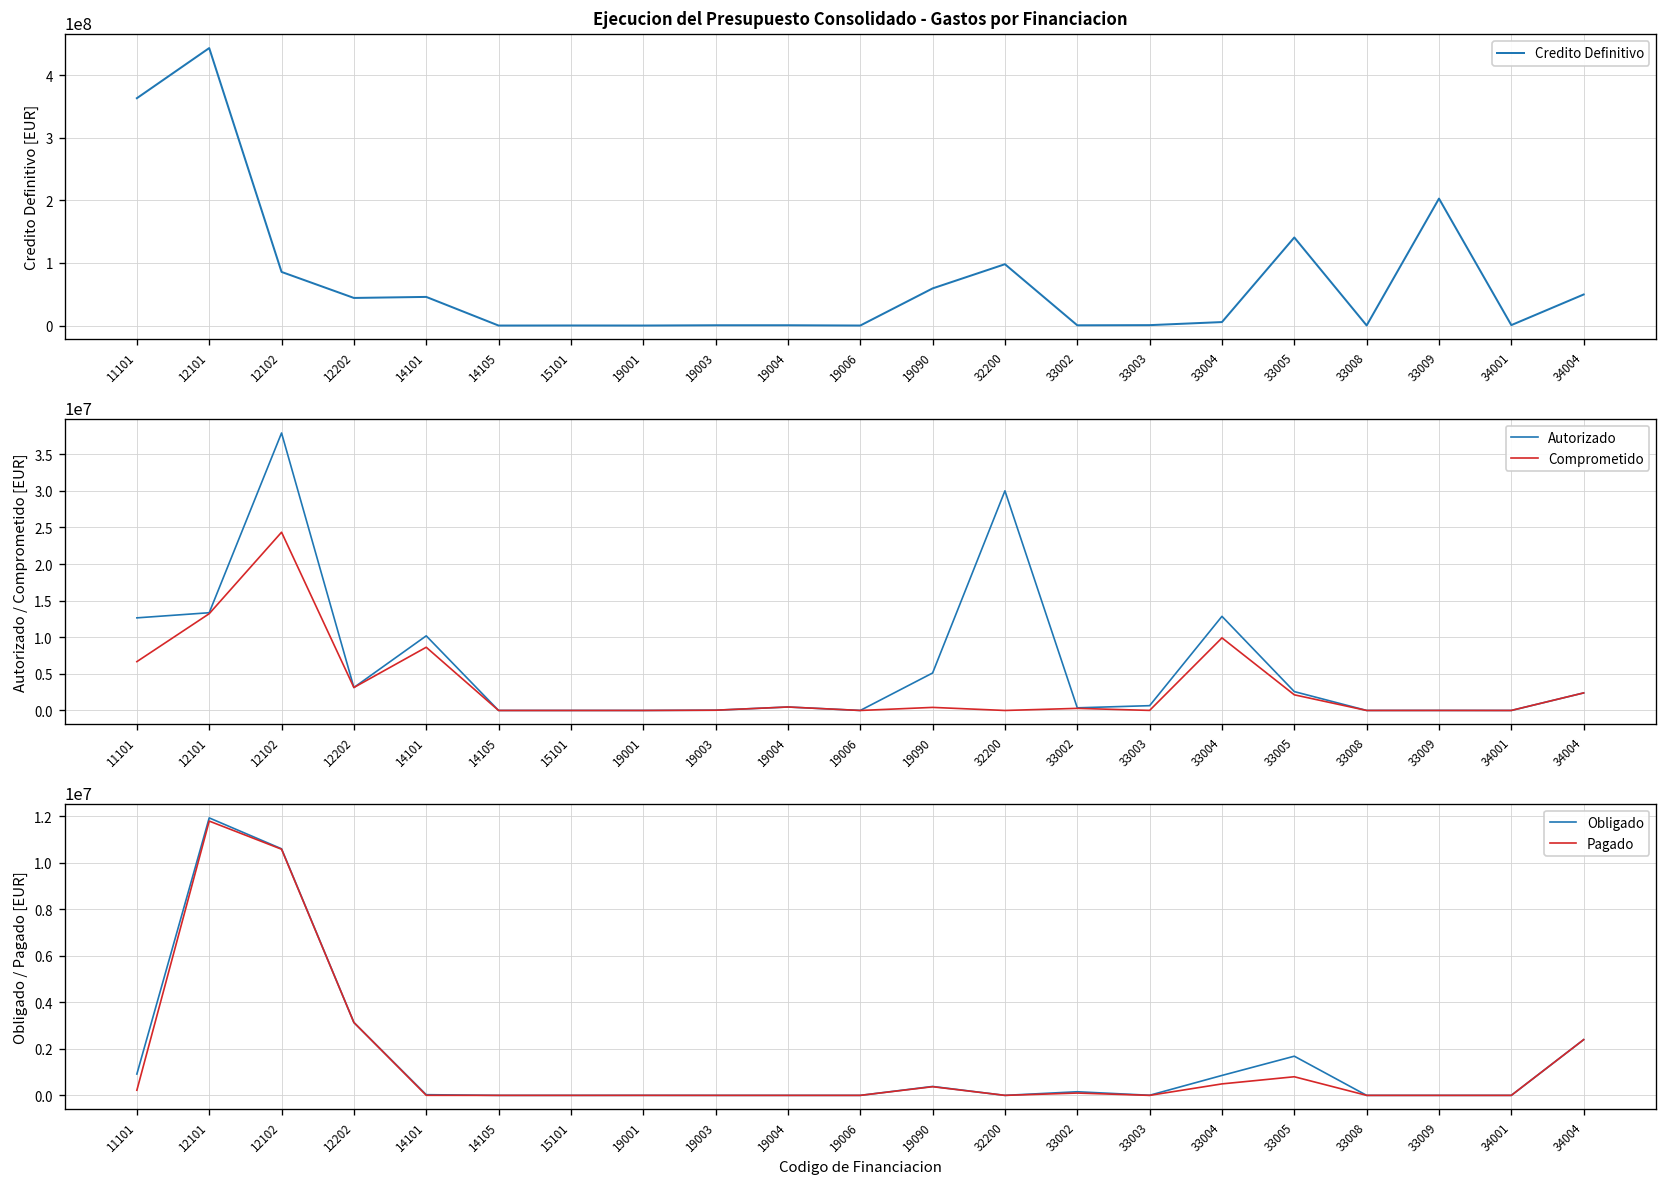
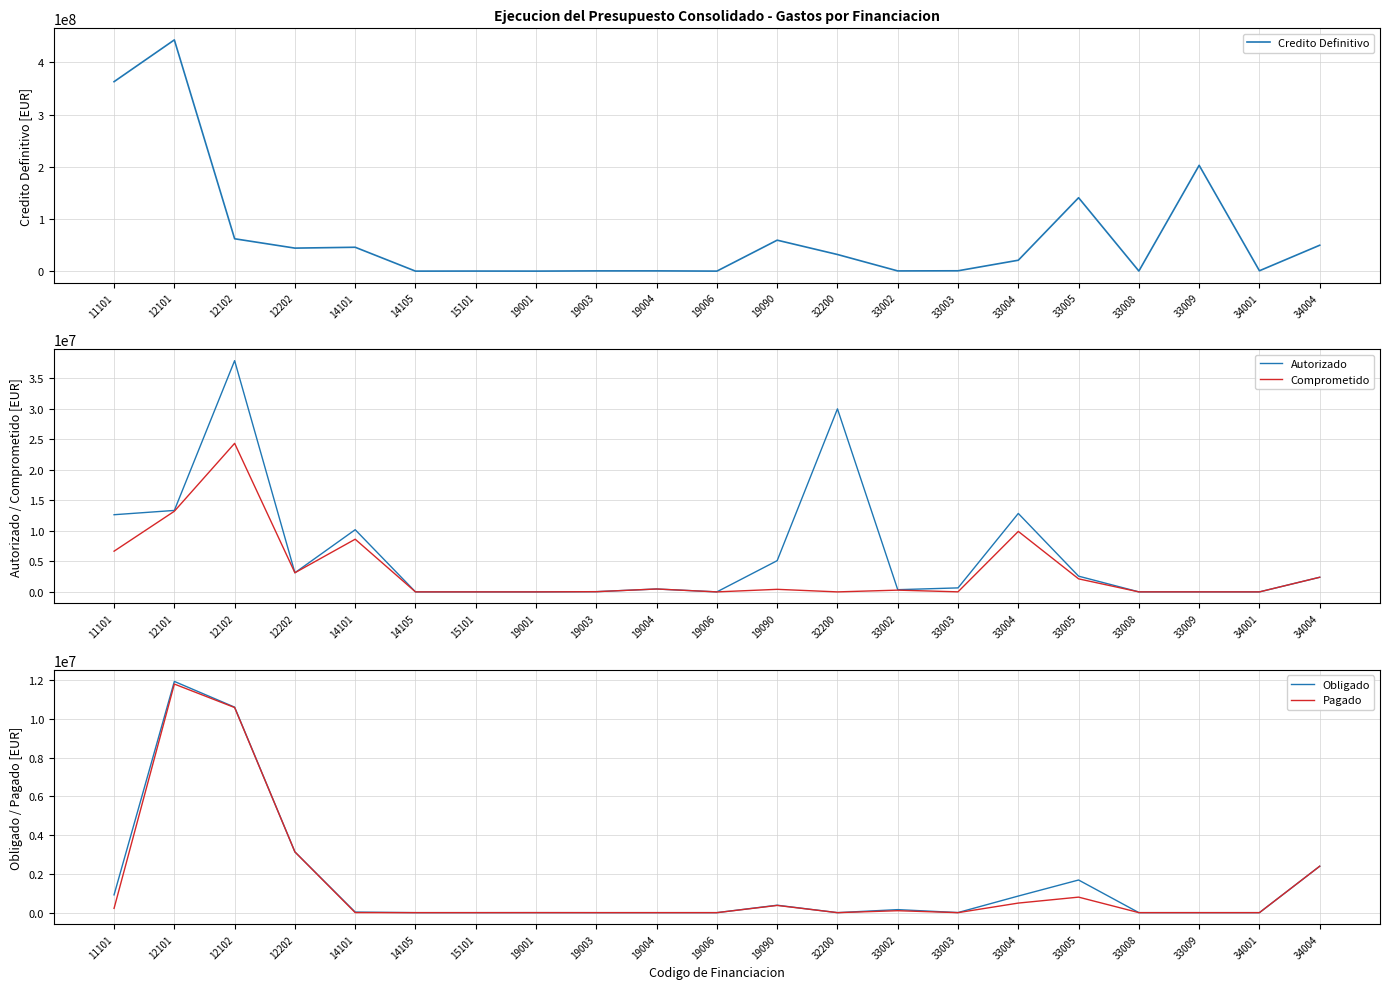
Ejecucion del Presupuesto Consolidado - Gastos por Financiacion, 12102: 90000000 -> 60000000
Ejecucion del Presupuesto Consolidado - Gastos por Financiacion, 32200: 100000000 -> 30000000
Ejecucion del Presupuesto Consolidado - Gastos por Financiacion, 33004: 10000000 -> 20000000
